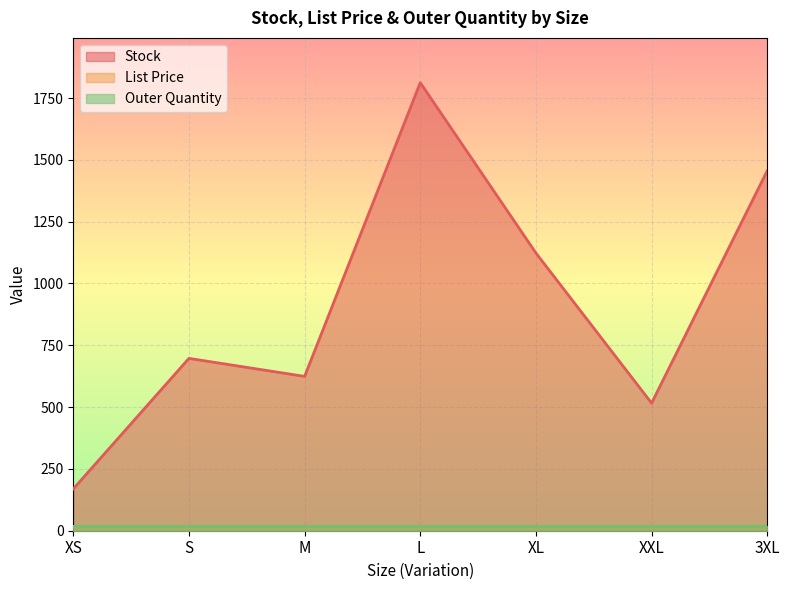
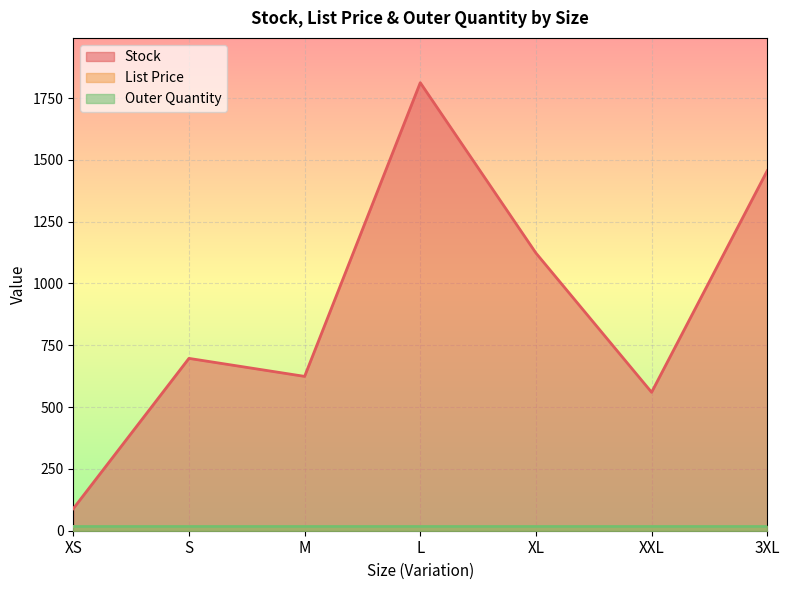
Stock, XS: 170 -> 90
Stock, XXL: 520 -> 560
